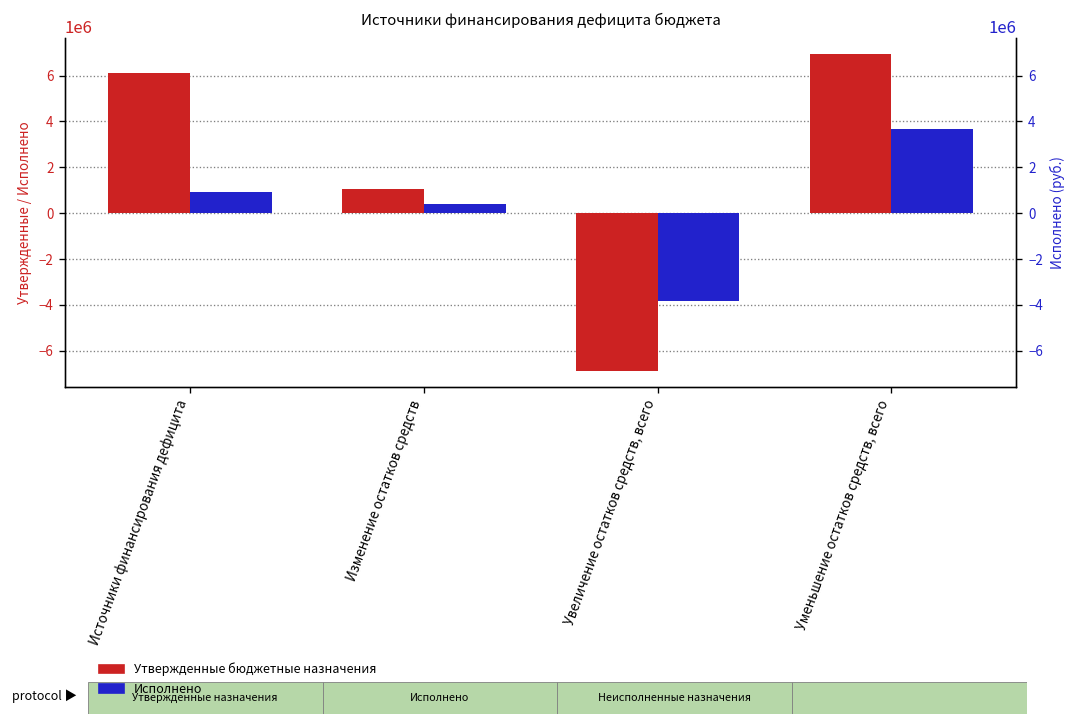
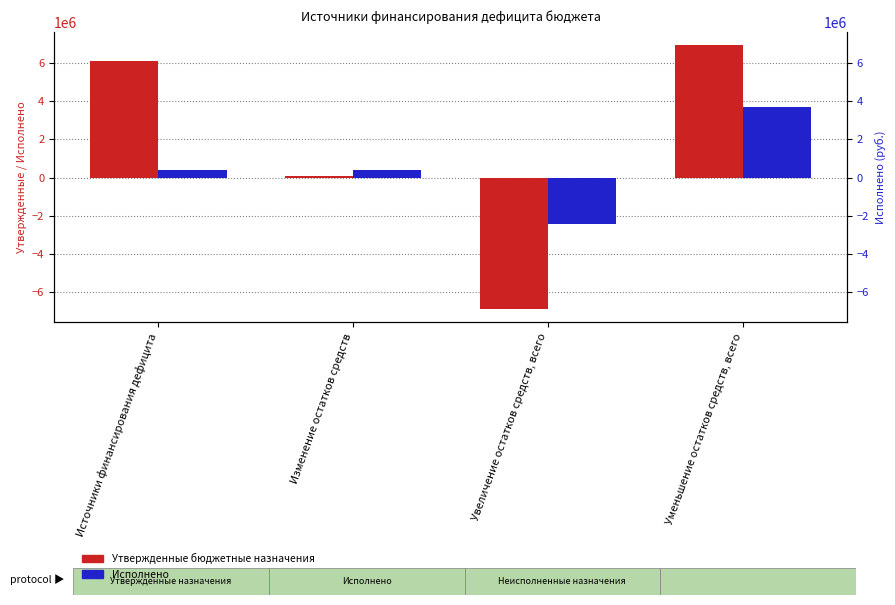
Исполнено, Источники финансирования дефицита: 900000 -> 400000
Утвержденные бюджетные назначения, Изменение остатков средств: 1100000 -> 100000
Исполнено, Увеличение остатков средств, всего: -3800000 -> -2400000
